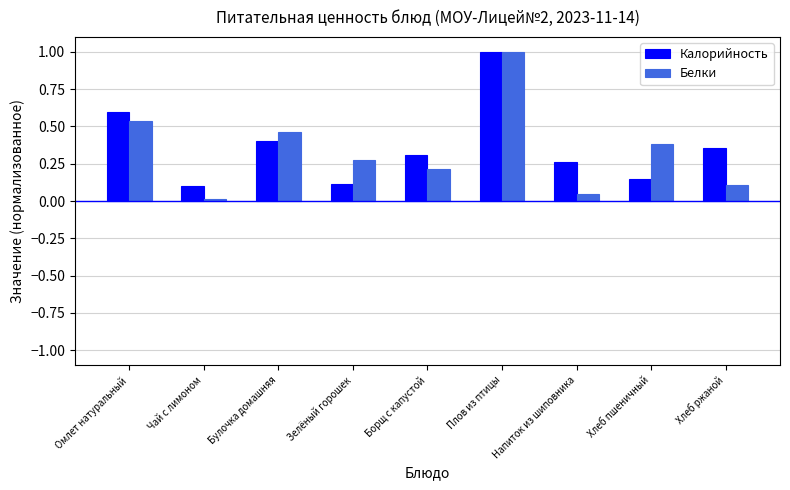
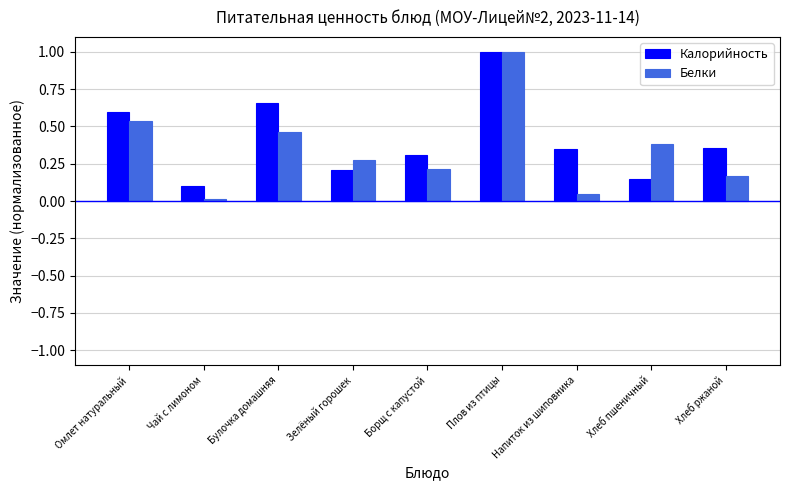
Калорийность, Булочка домашняя: 0.40 -> 0.66
Калорийность, Зелёный горошек: 0.12 -> 0.21
Калорийность, Напиток из шиповника: 0.26 -> 0.35
Белки, Хлеб ржаной: 0.10 -> 0.17
